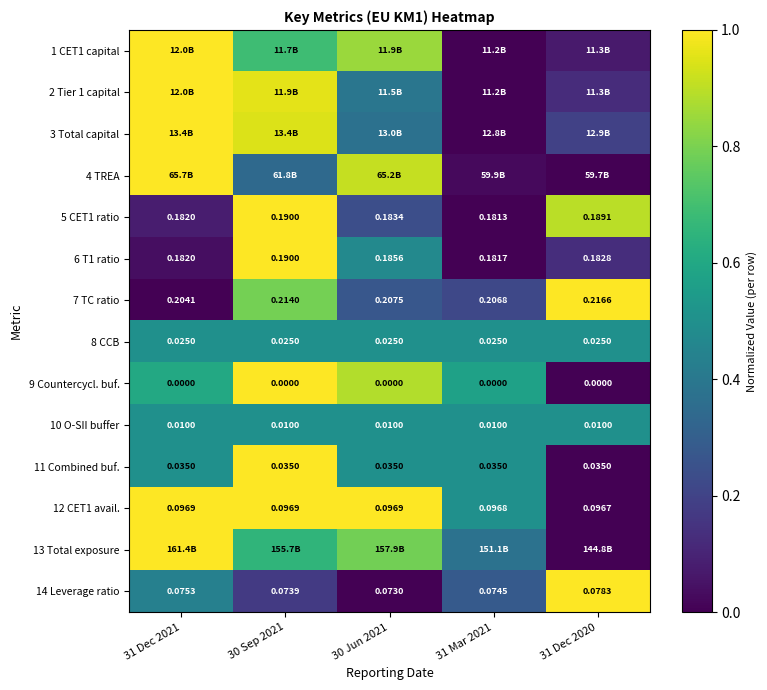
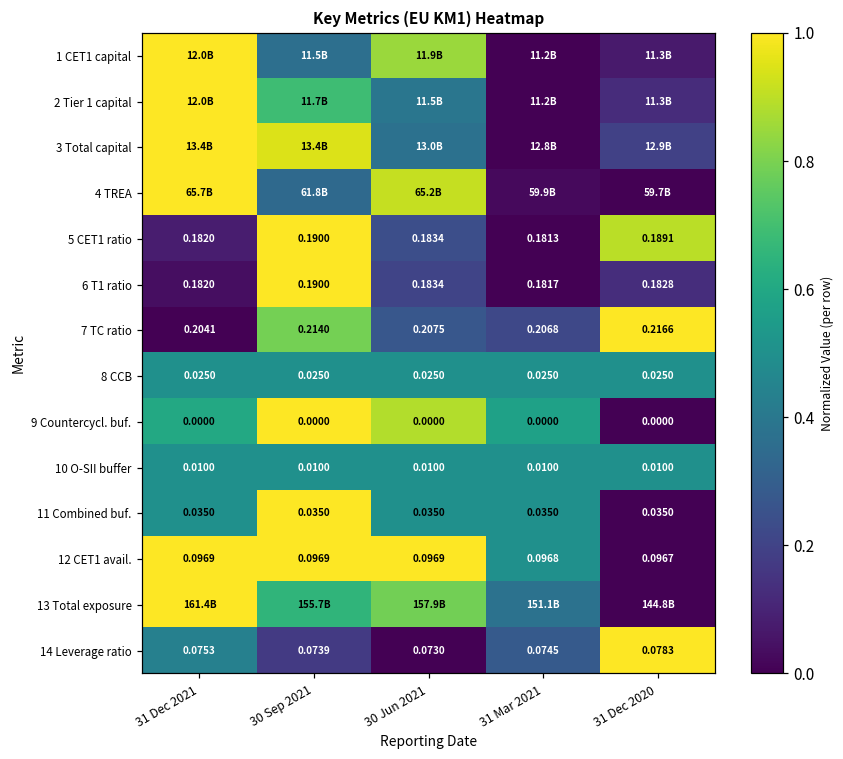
1 CET1 capital, 30 Sep 2021: 11.7B -> 11.5B
2 Tier 1 capital, 30 Sep 2021: 11.9B -> 11.7B
6 T1 ratio, 30 Jun 2021: 0.1856 -> 0.1834
